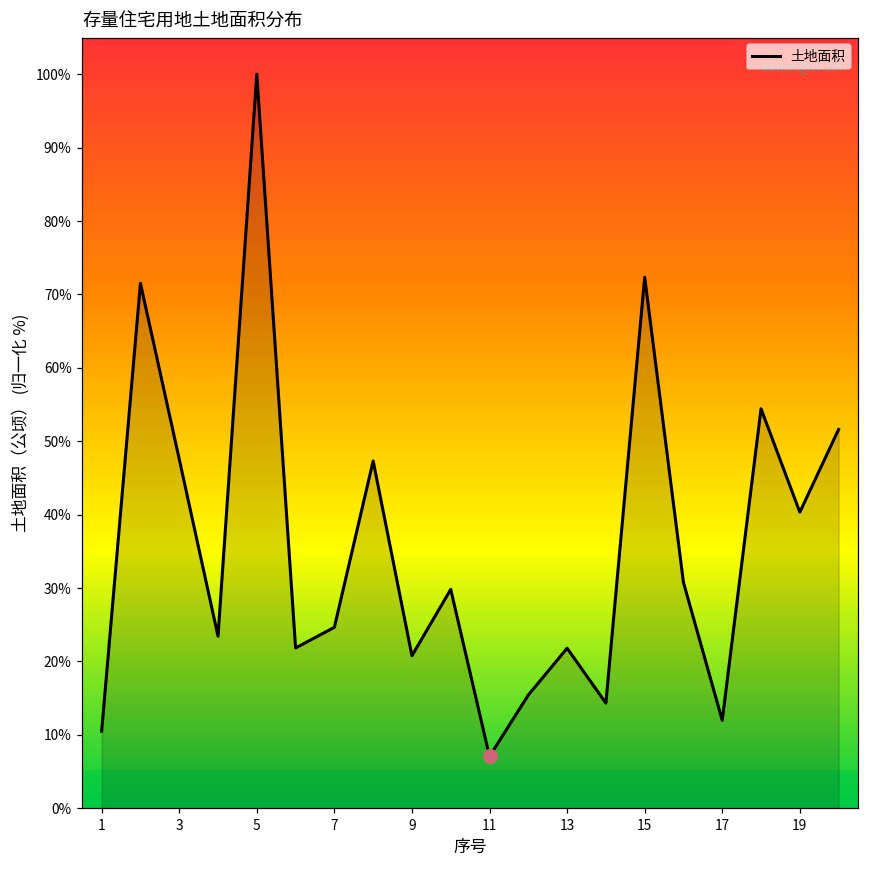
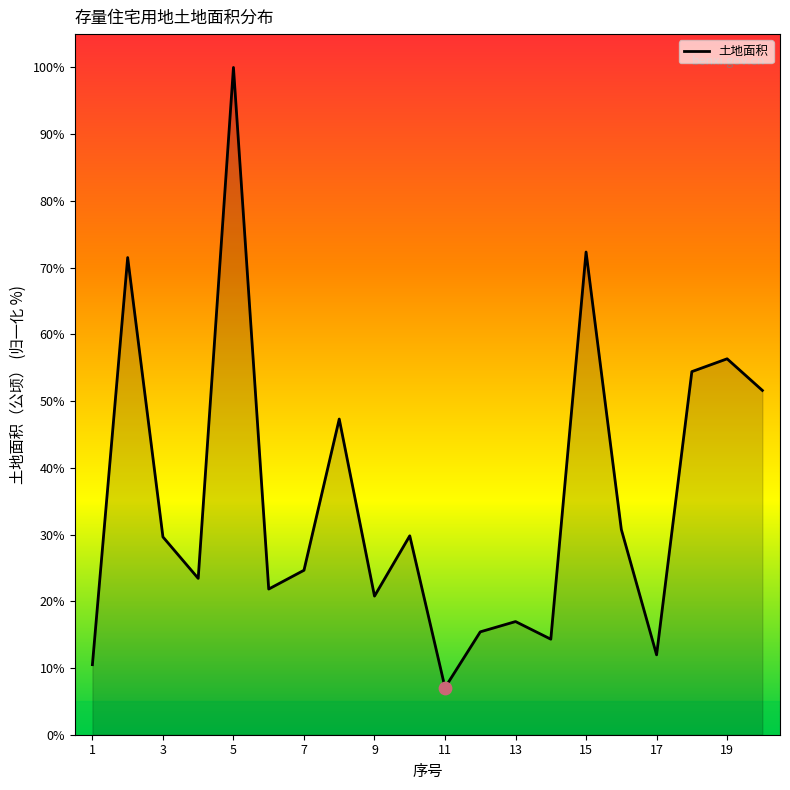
土地面积, 3: 48% -> 30%
土地面积, 13: 22% -> 17%
土地面积, 19: 40% -> 56%
